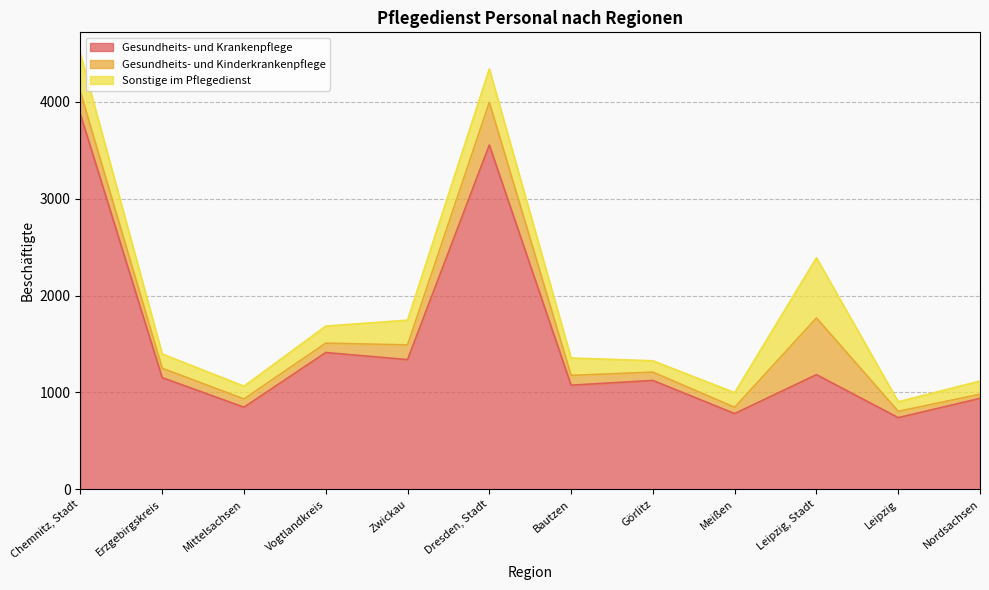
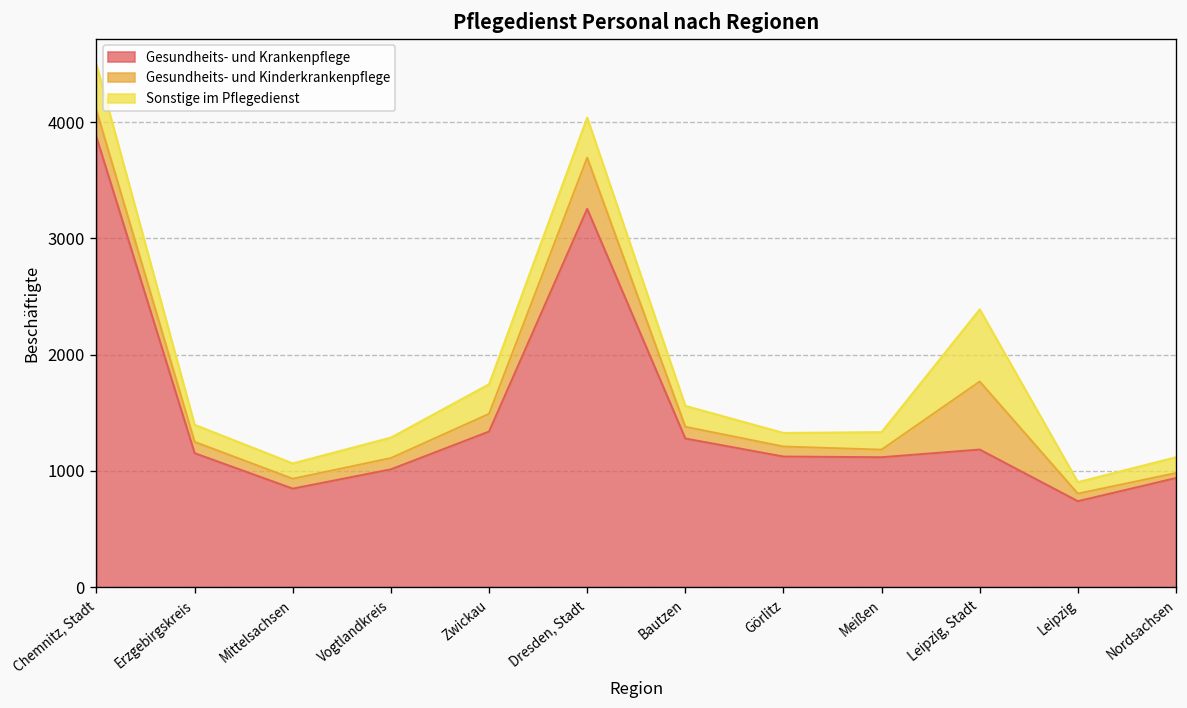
Gesundheits- und Krankenpflege, Vogtlandkreis: 1400 -> 1000
Gesundheits- und Krankenpflege, Dresden, Stadt: 3600 -> 3300
Gesundheits- und Krankenpflege, Bautzen: 1100 -> 1300
Gesundheits- und Krankenpflege, Meißen: 800 -> 1100
